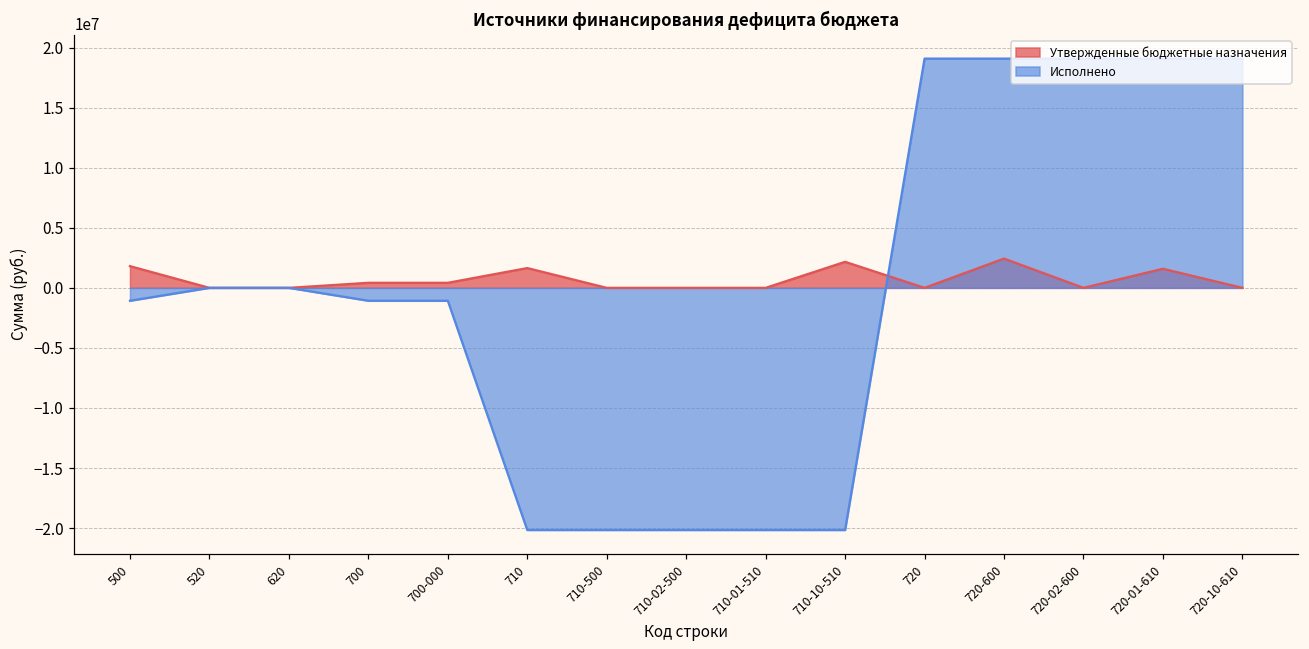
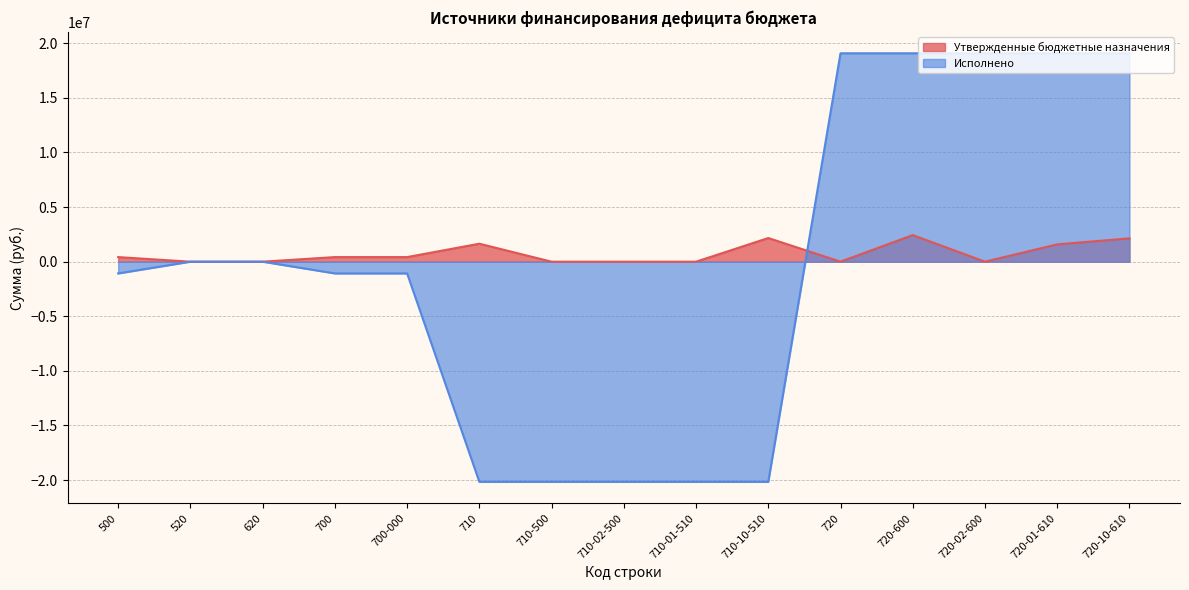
Утвержденные бюджетные назначения, 500: 1800000 -> 400000
Утвержденные бюджетные назначения, 720-10-610: 0 -> 2100000
